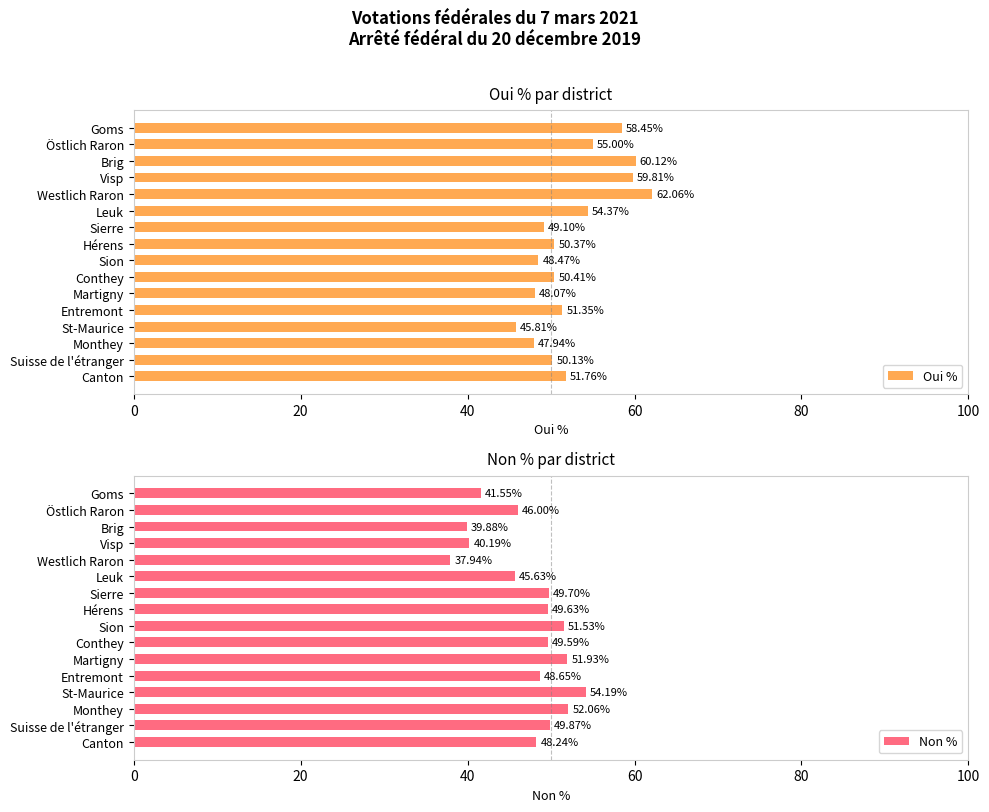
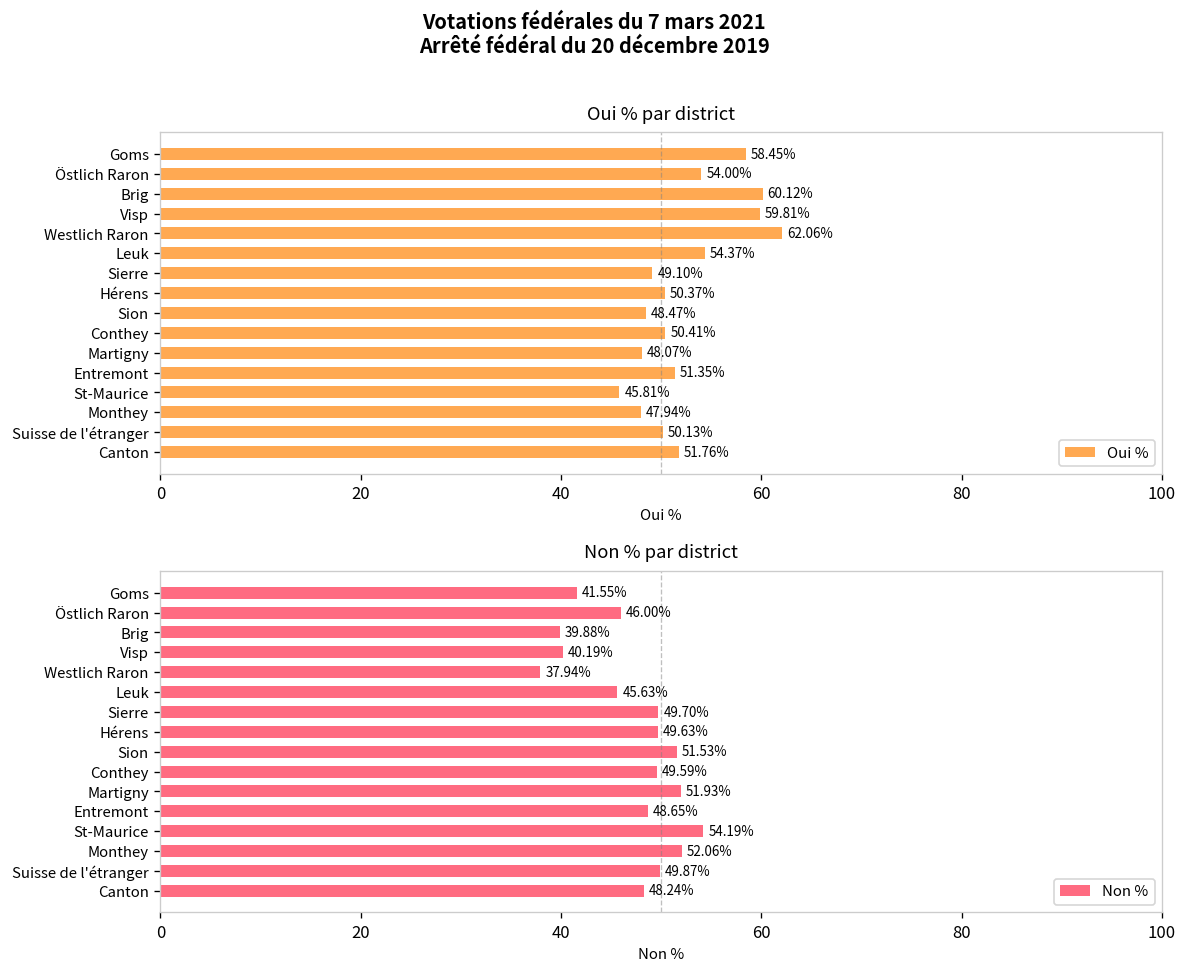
Oui % par district, Östlich Raron: 55.00% -> 54.00%
